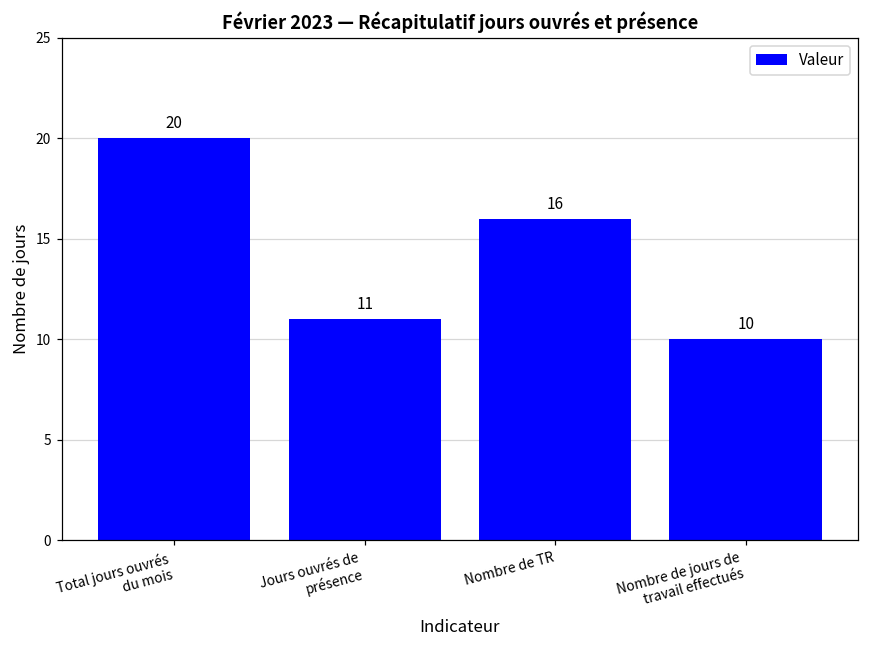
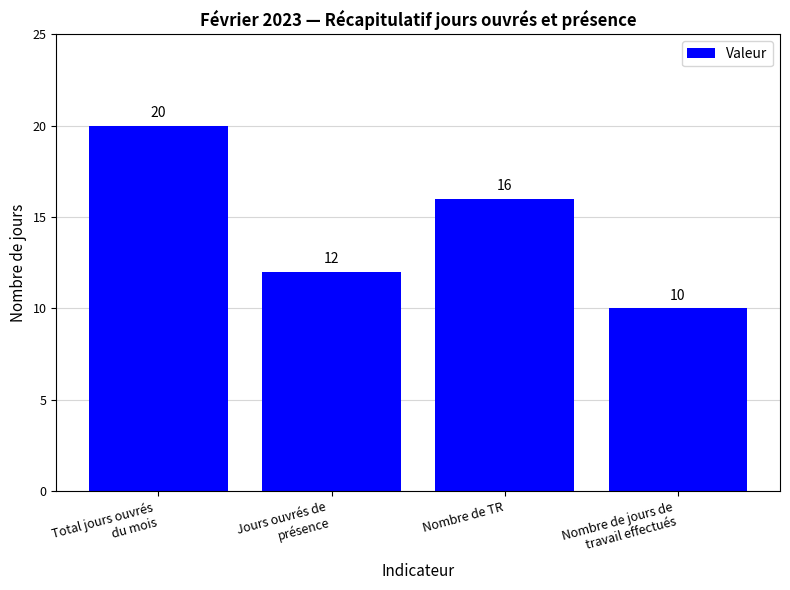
Jours ouvrés de présence: 11 -> 12
